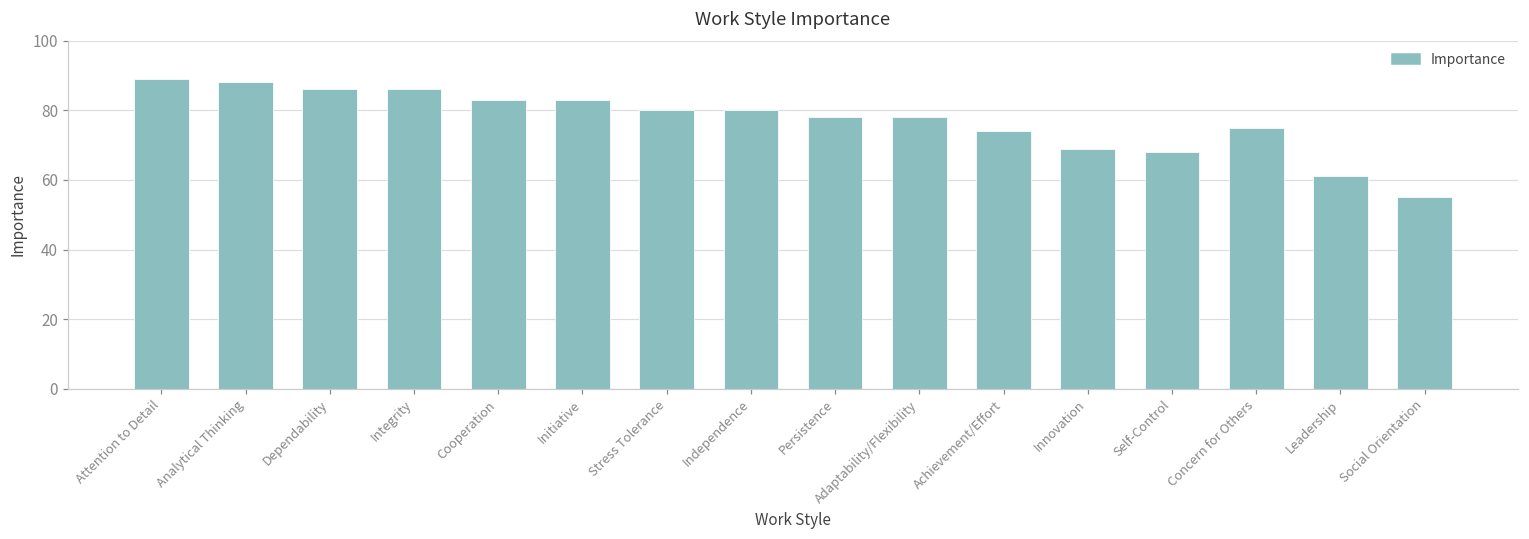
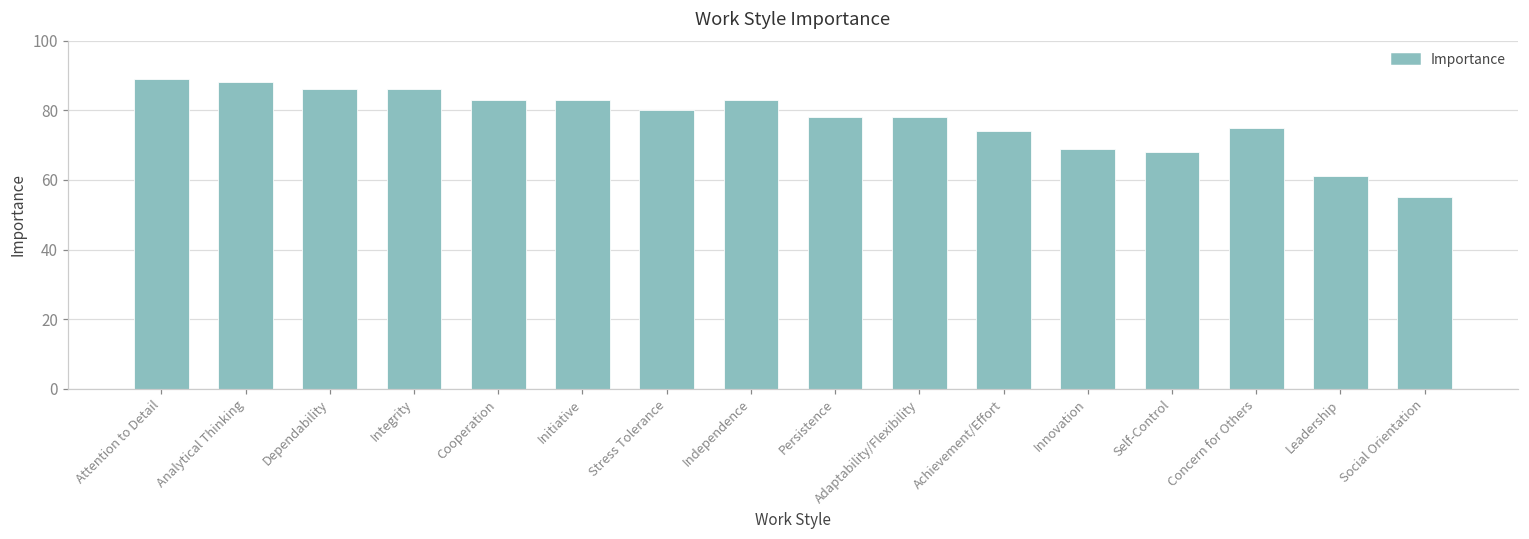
Independence: 80 -> 83
